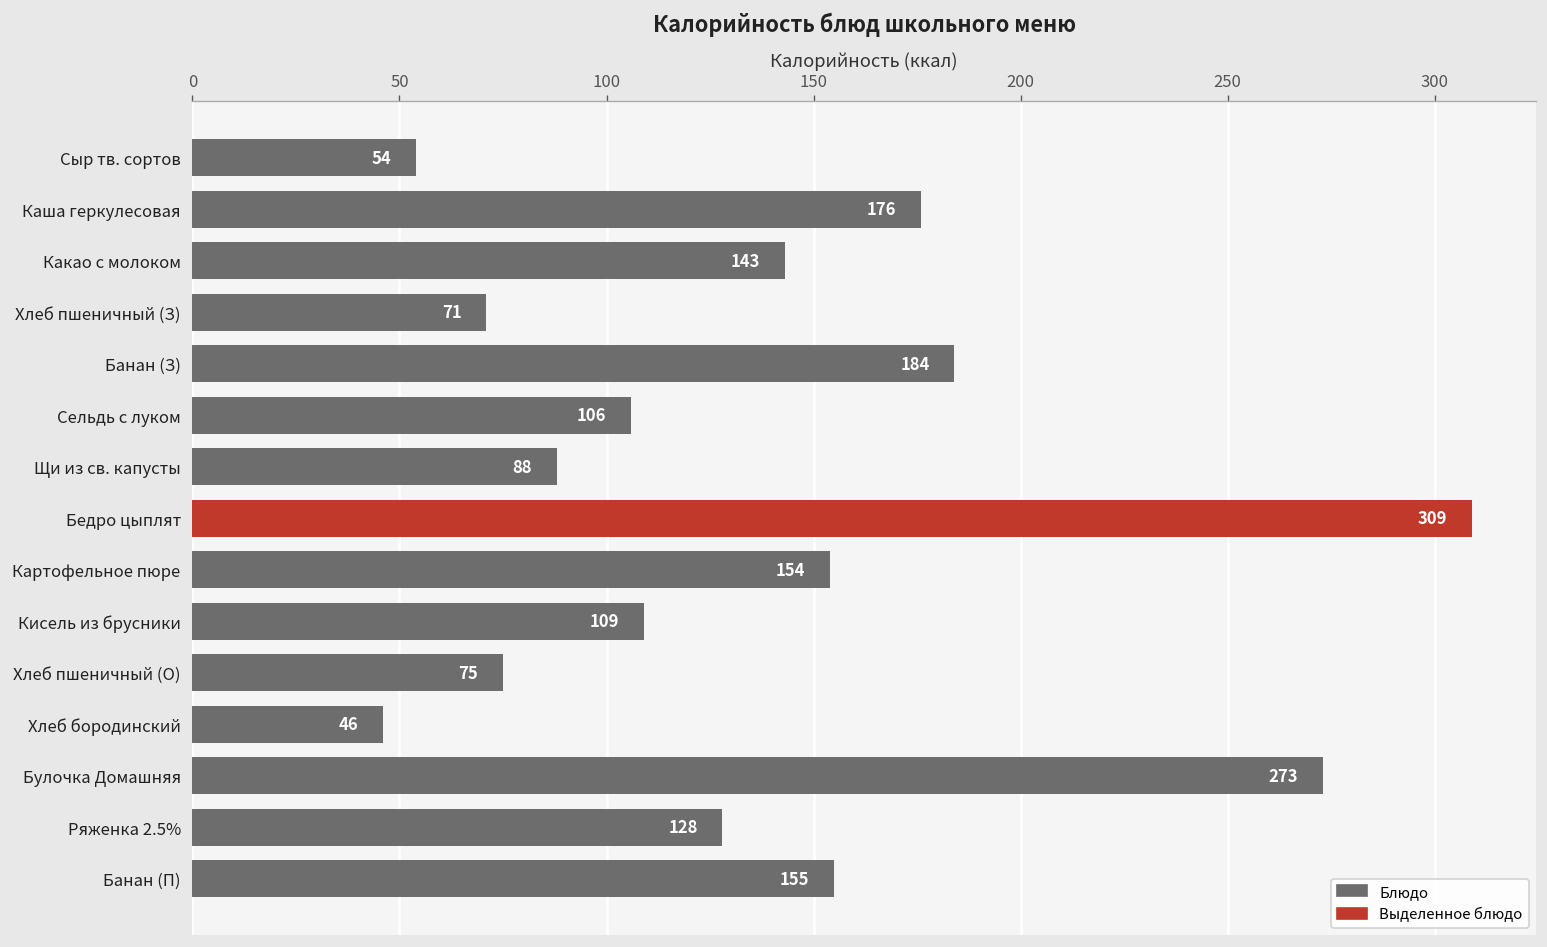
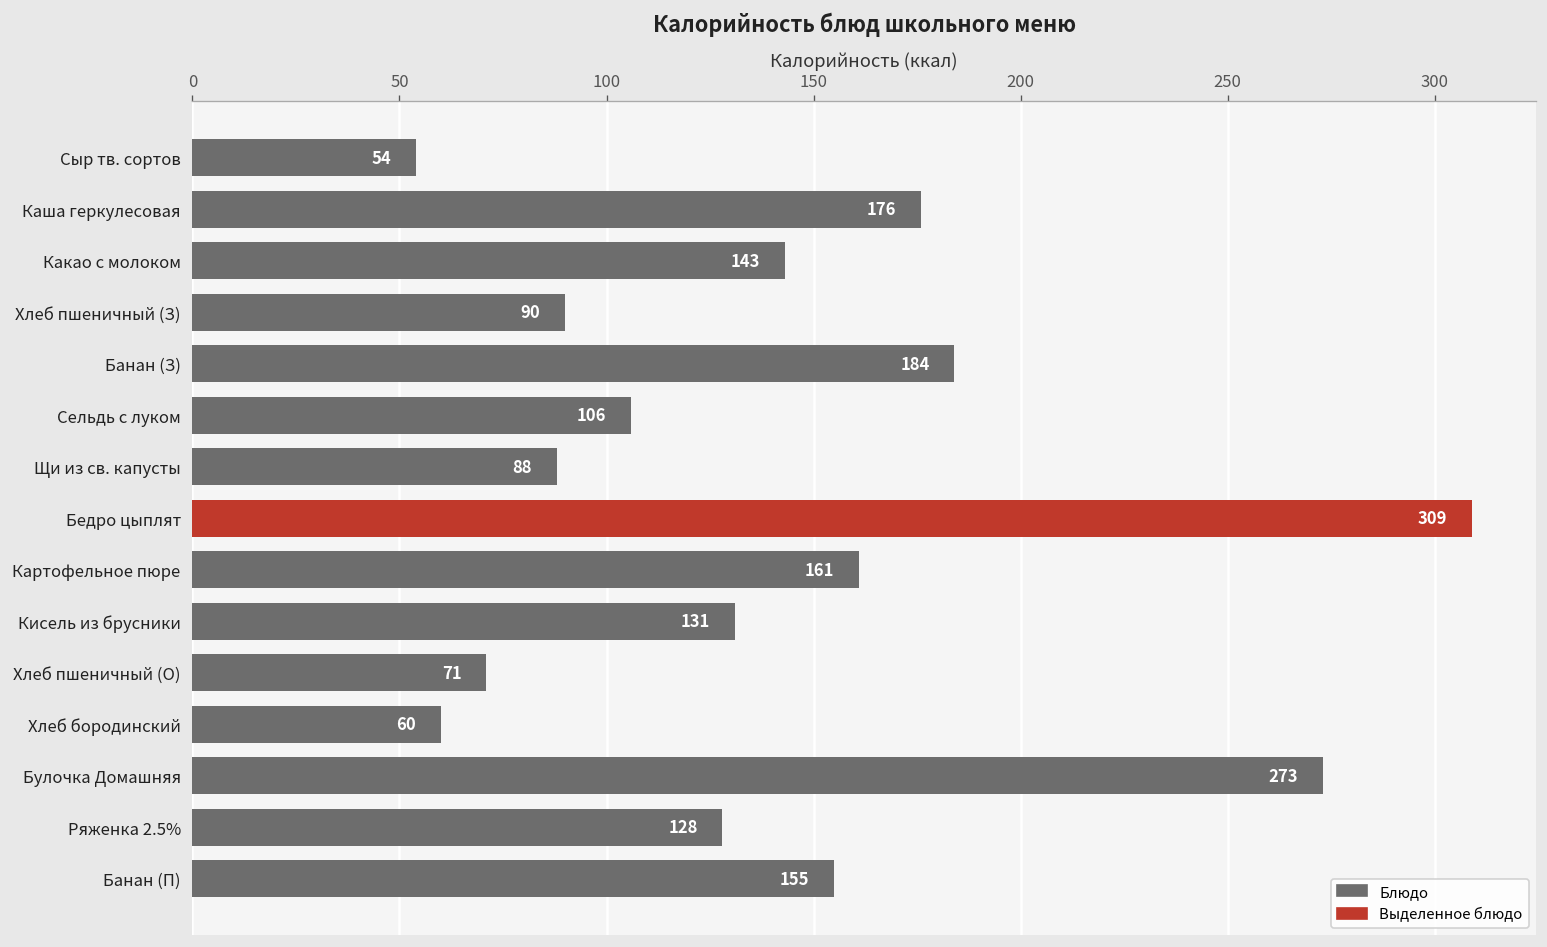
Хлеб пшеничный (З): 71 -> 90
Картофельное пюре: 154 -> 161
Кисель из брусники: 109 -> 131
Хлеб пшеничный (О): 75 -> 71
Хлеб бородинский: 46 -> 60
